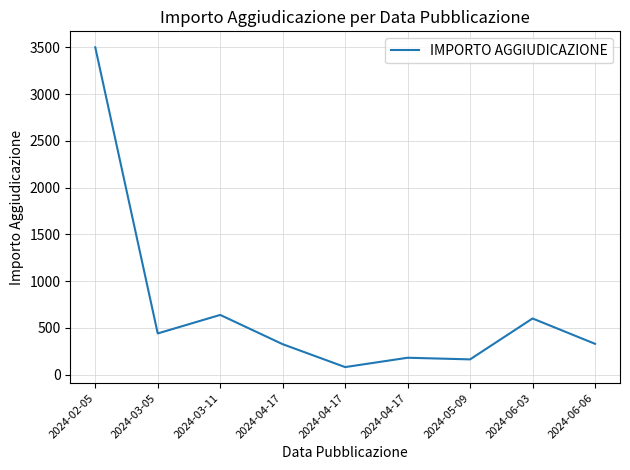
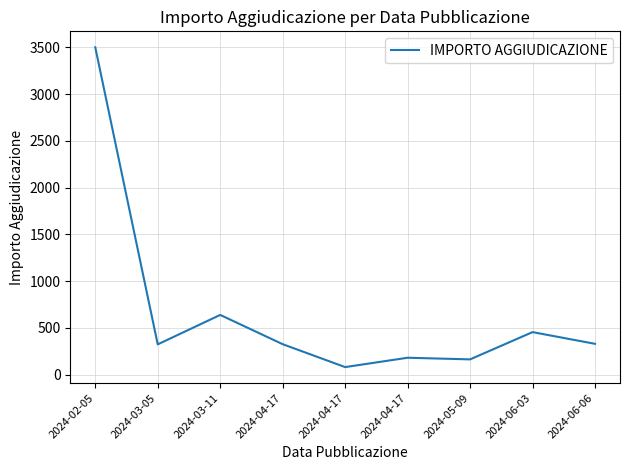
2024-03-05: 400 -> 300
2024-06-03: 600 -> 500
